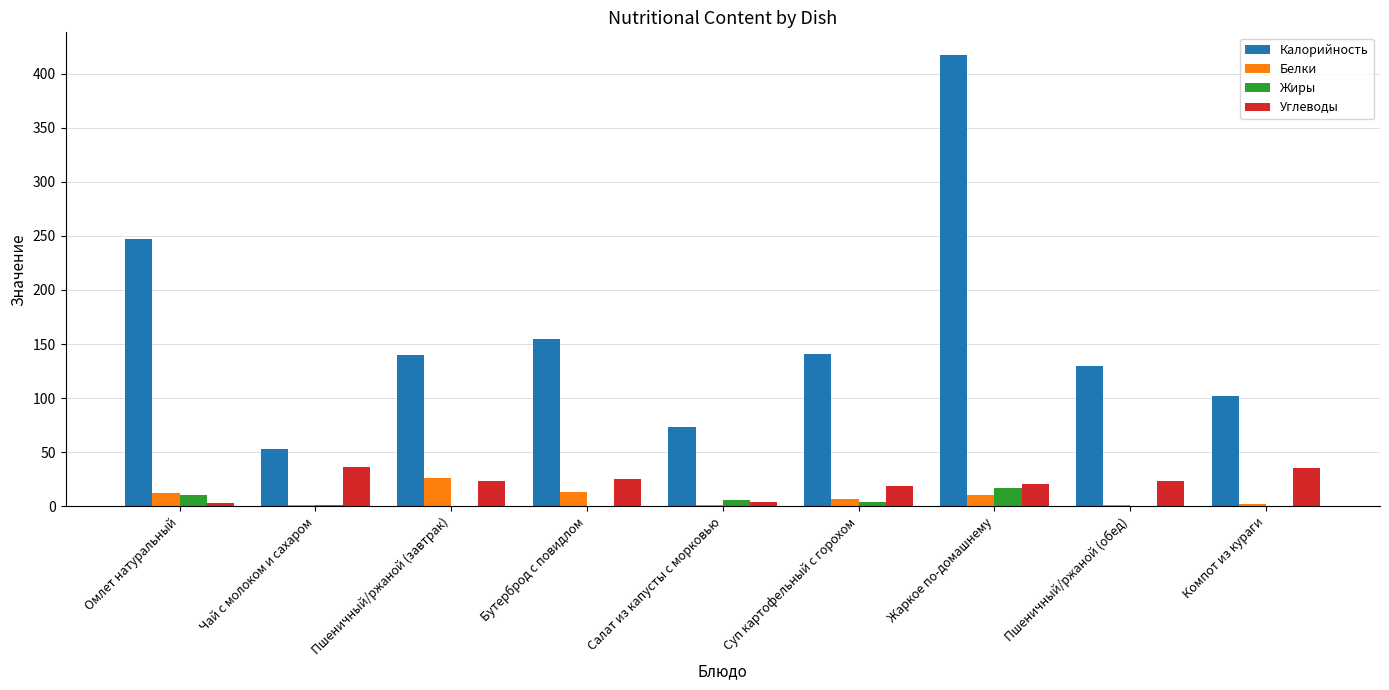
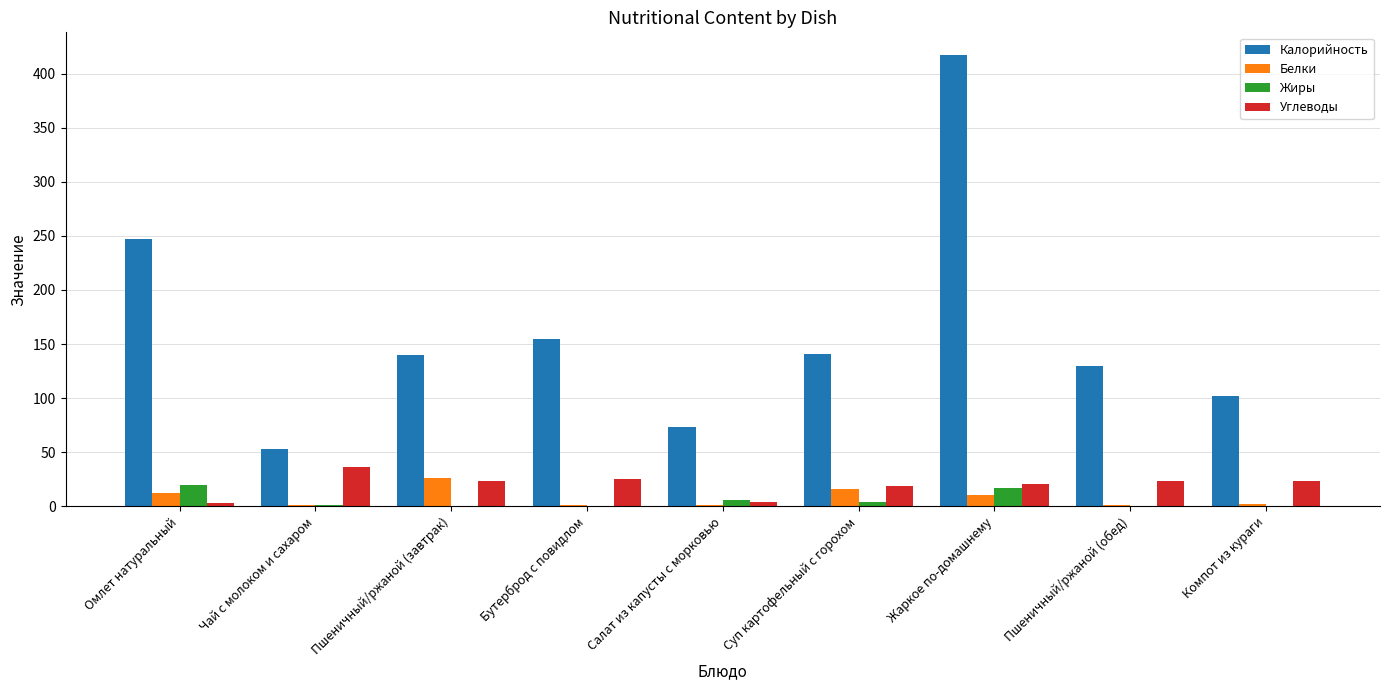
Жиры, Омлет натуральный: 10 -> 19
Белки, Бутерброд с повидлом: 14 -> 2
Белки, Суп картофельный с горохом: 7 -> 16
Углеводы, Компот из кураги: 36 -> 24
